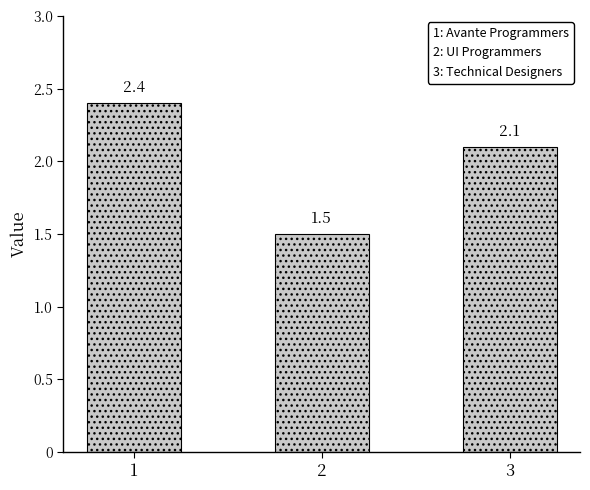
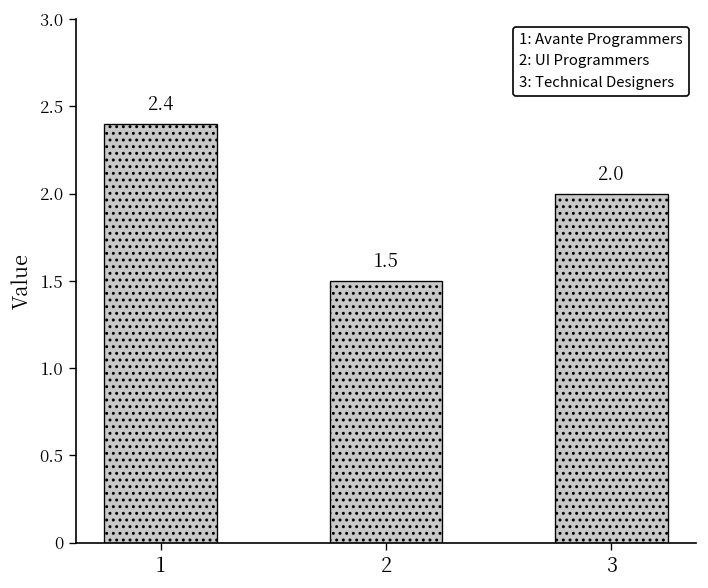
3: 2.1 -> 2.0
